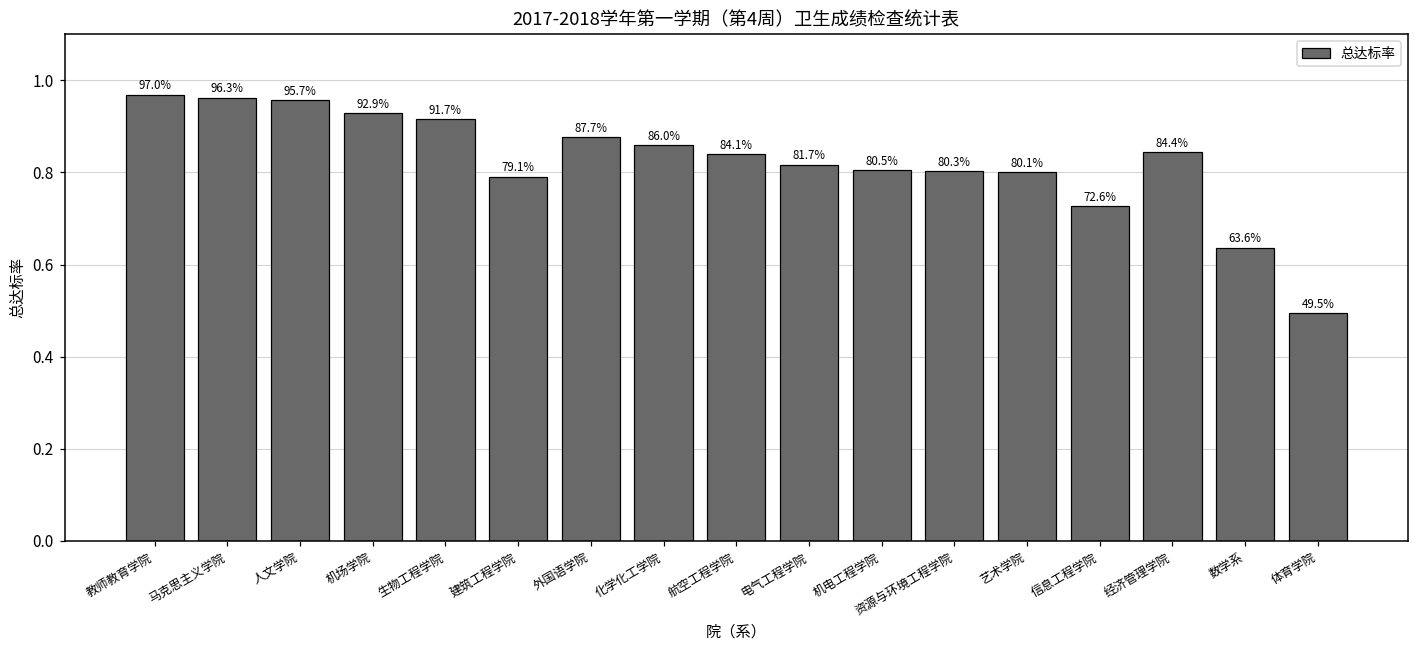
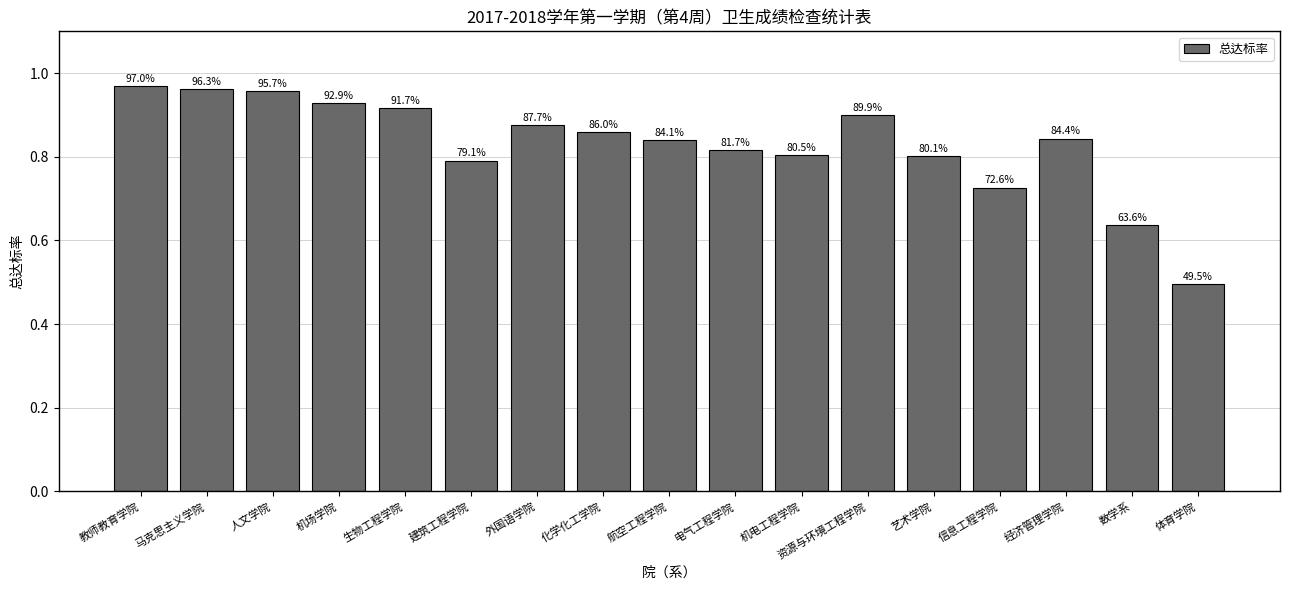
资源与环境工程学院: 80.3% -> 89.9%
